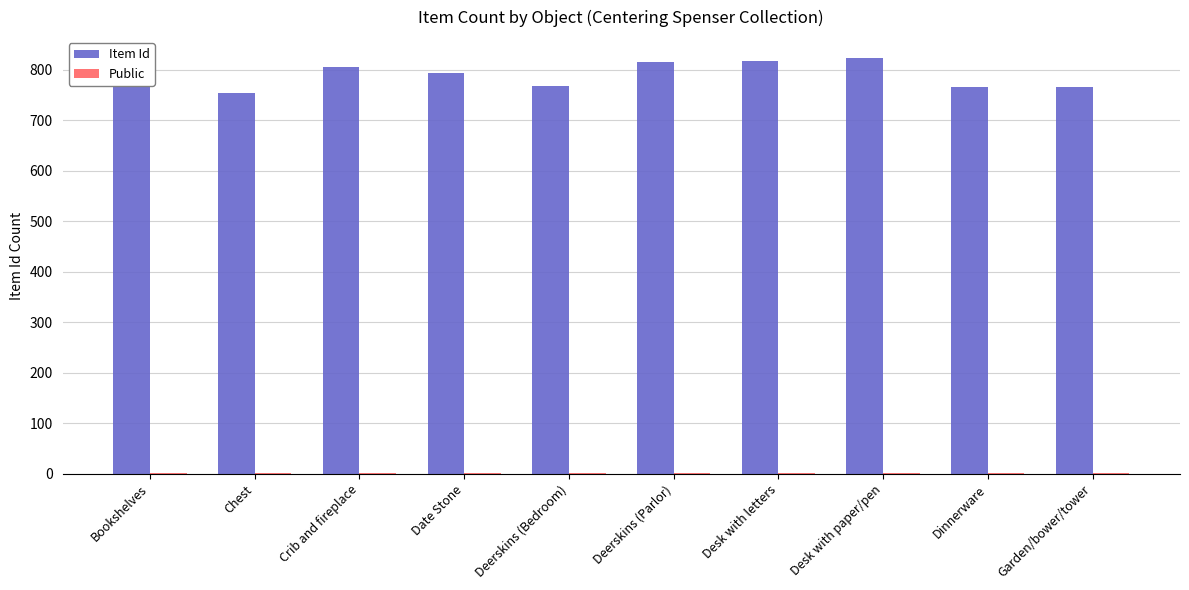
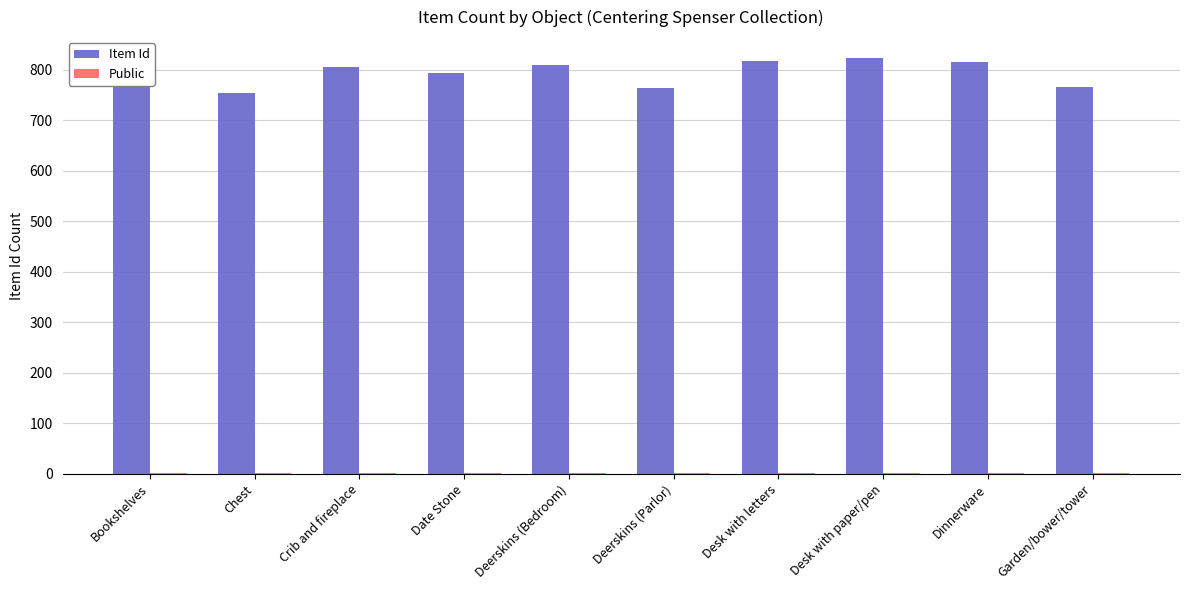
Item Id, Deerskins (Bedroom): 770 -> 810
Item Id, Deerskins (Parlor): 810 -> 760
Item Id, Dinnerware: 770 -> 820
